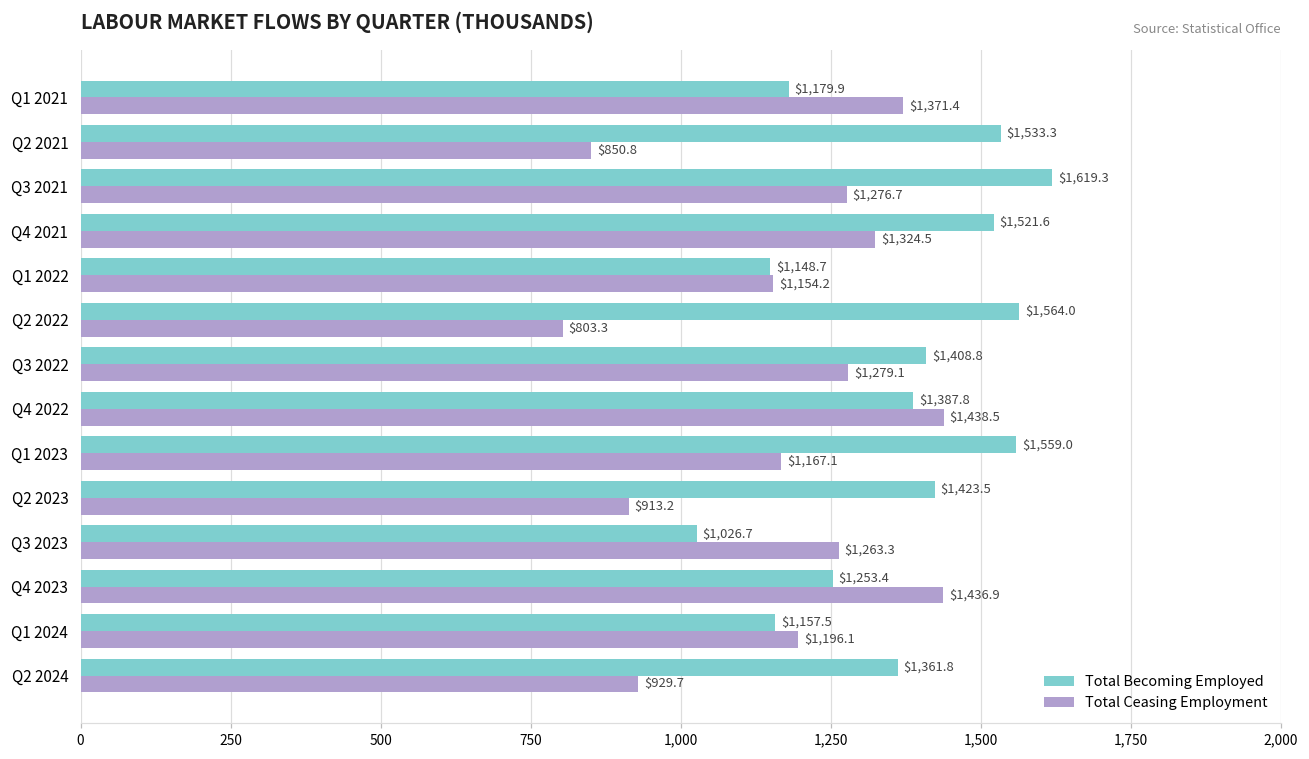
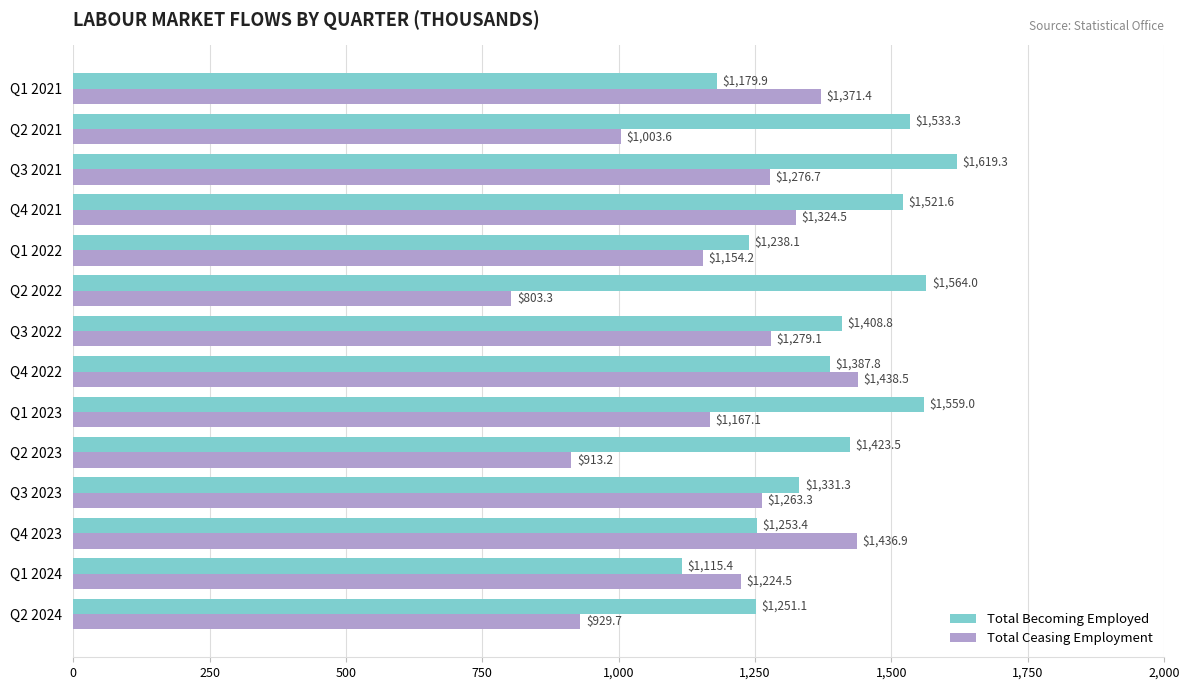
Total Ceasing Employment, Q2 2021: $850.8 -> $1,003.6
Total Becoming Employed, Q1 2022: $1,148.7 -> $1,238.1
Total Becoming Employed, Q3 2023: $1,026.7 -> $1,331.3
Total Becoming Employed, Q1 2024: $1,157.5 -> $1,115.4
Total Ceasing Employment, Q1 2024: $1,196.1 -> $1,224.5
Total Becoming Employed, Q2 2024: $1,361.8 -> $1,251.1
